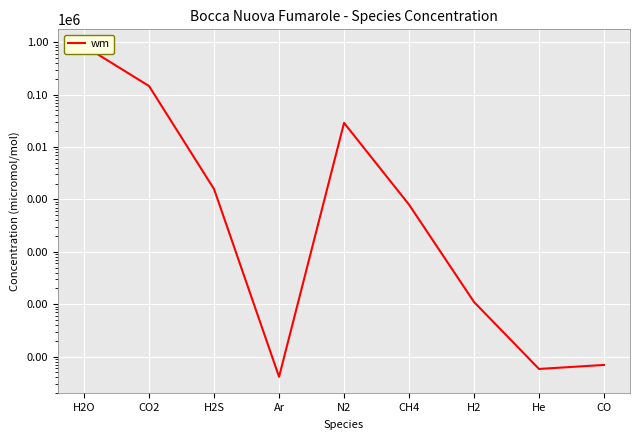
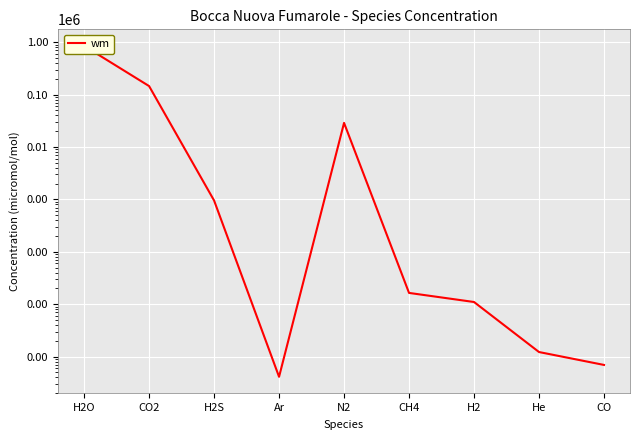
H2S: 1600 -> 1000
CH4: 800 -> 16
He: 0.6 -> 1.2
